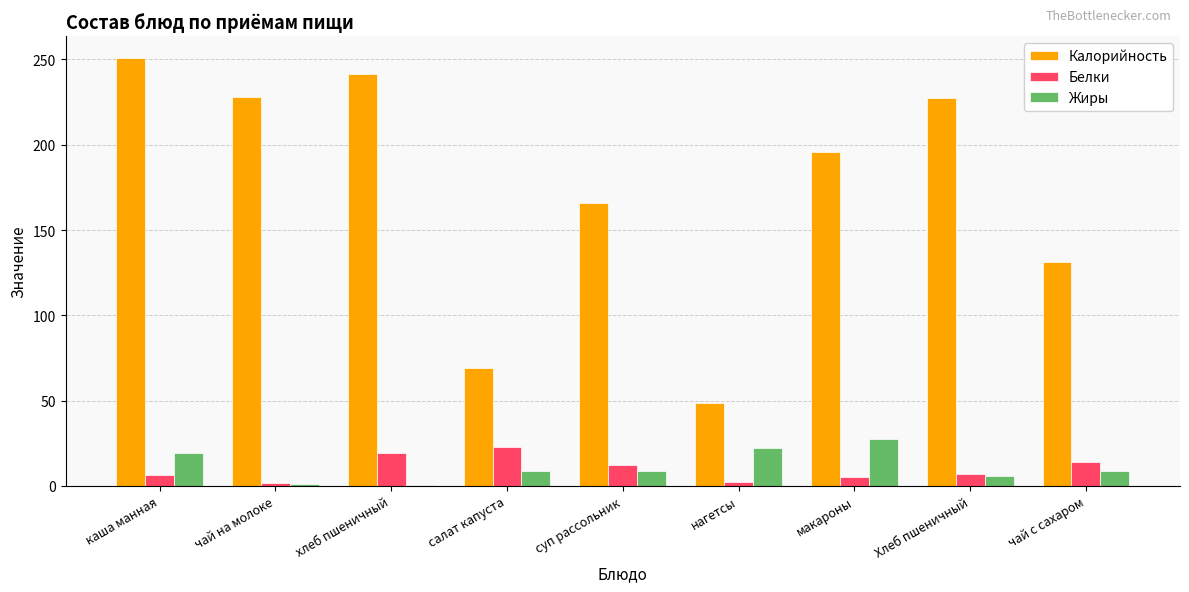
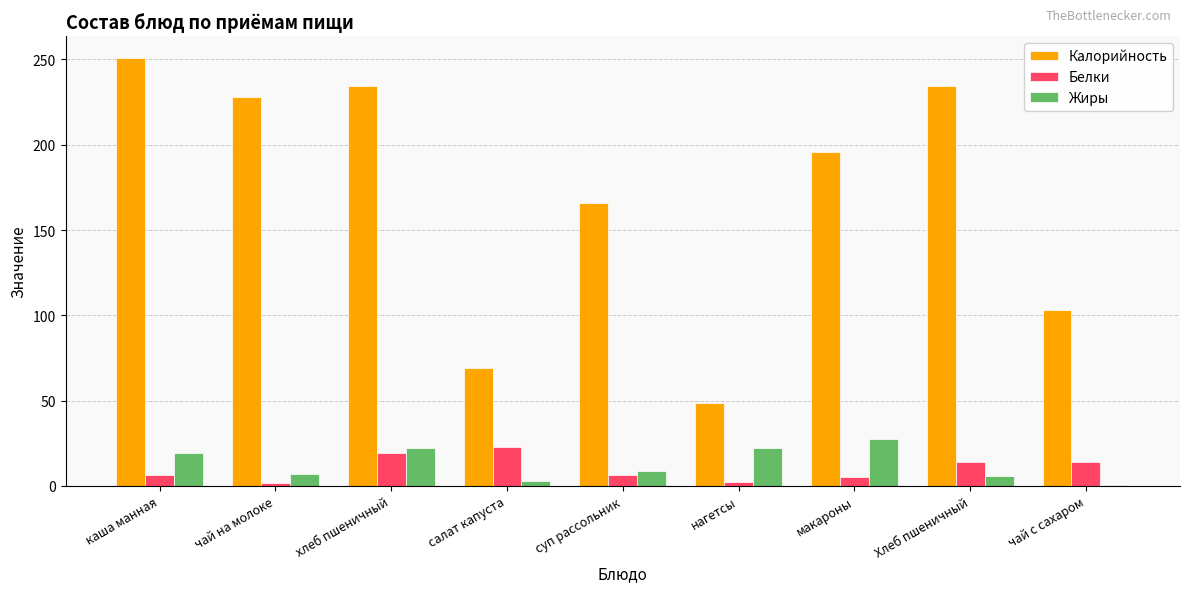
Жиры, чай на молоке: 1 -> 7
Калорийность, хлеб пшеничный: 241 -> 235
Жиры, хлеб пшеничный: 1 -> 22
Жиры, салат капуста: 9 -> 3
Белки, суп рассольник: 12 -> 6
Калорийность, Хлеб пшеничный: 227 -> 235
Белки, Хлеб пшеничный: 7 -> 14
Калорийность, чай с сахаром: 131 -> 103
Жиры, чай с сахаром: 9 -> 1
